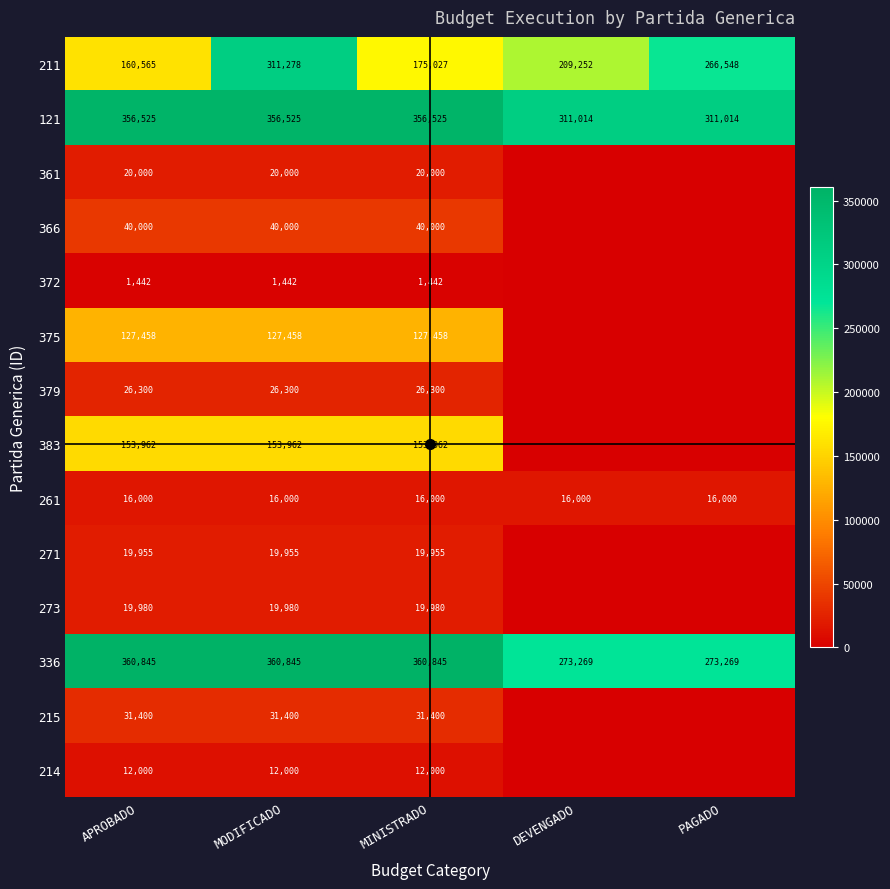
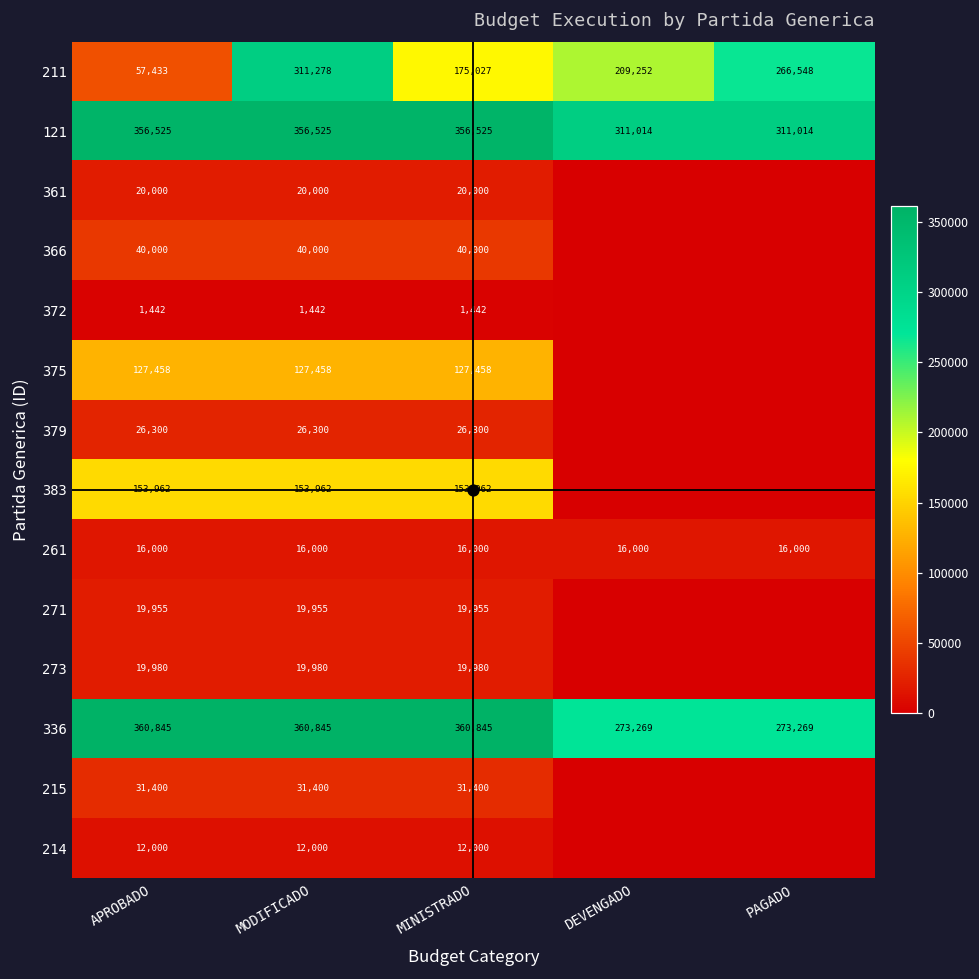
211, APROBADO: 160,565 -> 57,433
